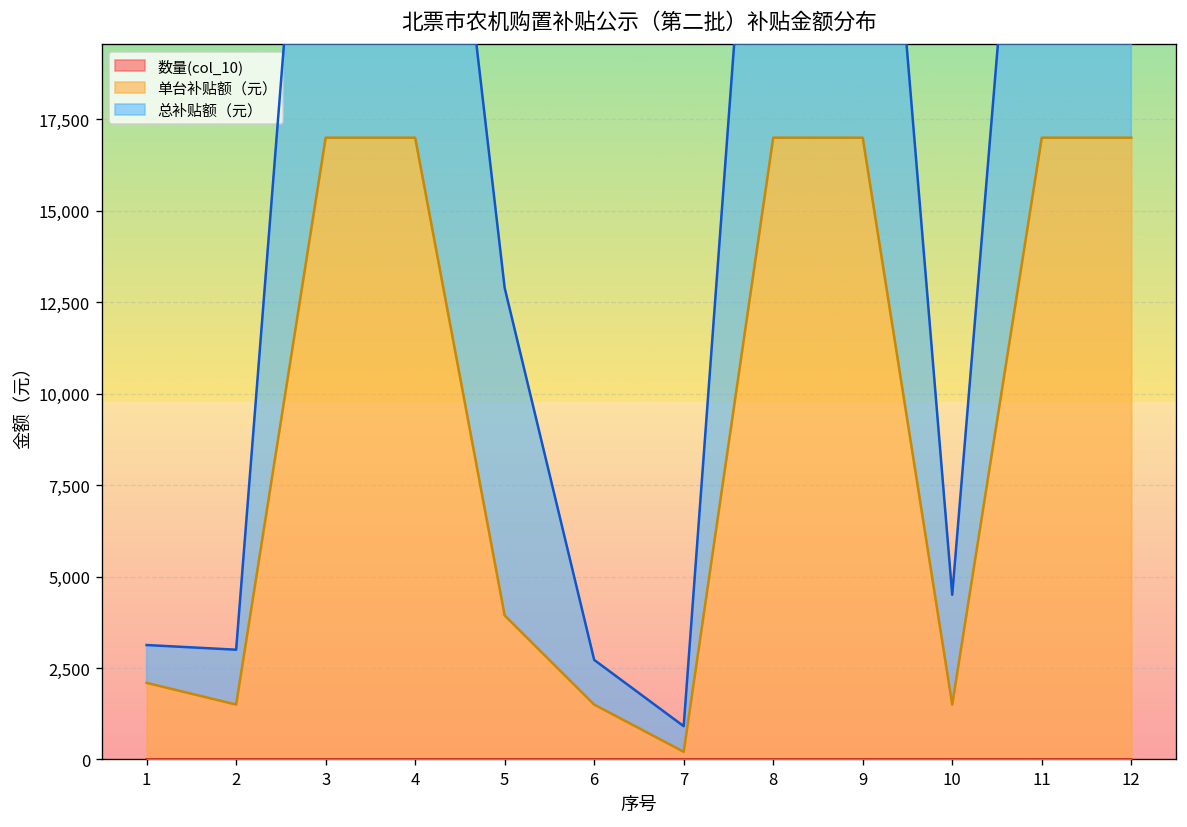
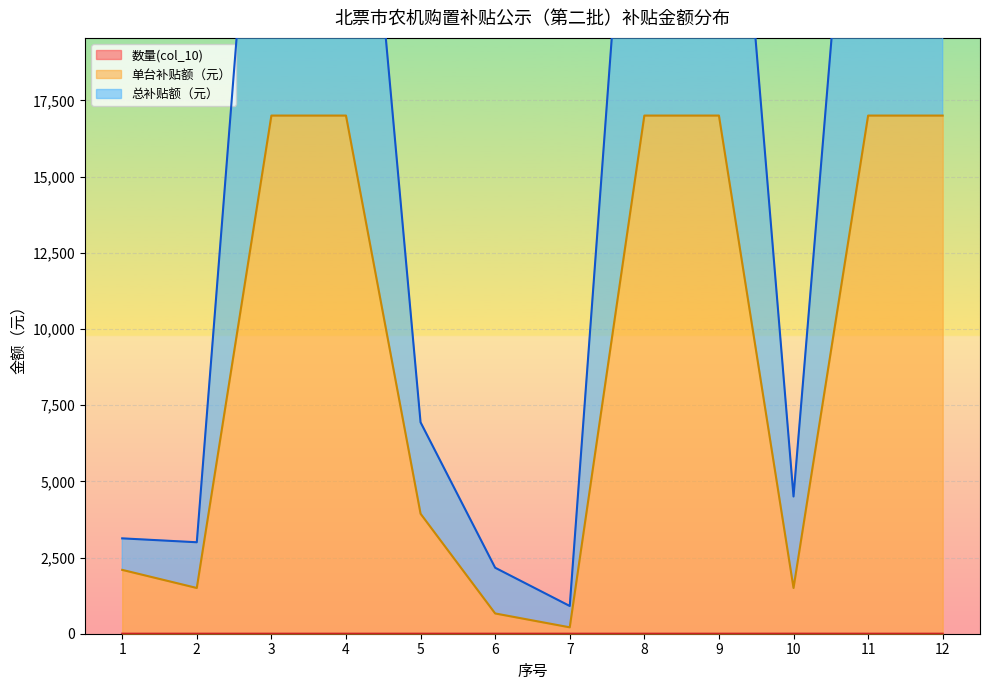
总补贴额（元）, 5: 9,000 -> 3,000
单台补贴额（元）, 6: 1,500 -> 700
总补贴额（元）, 6: 1,200 -> 1,500
